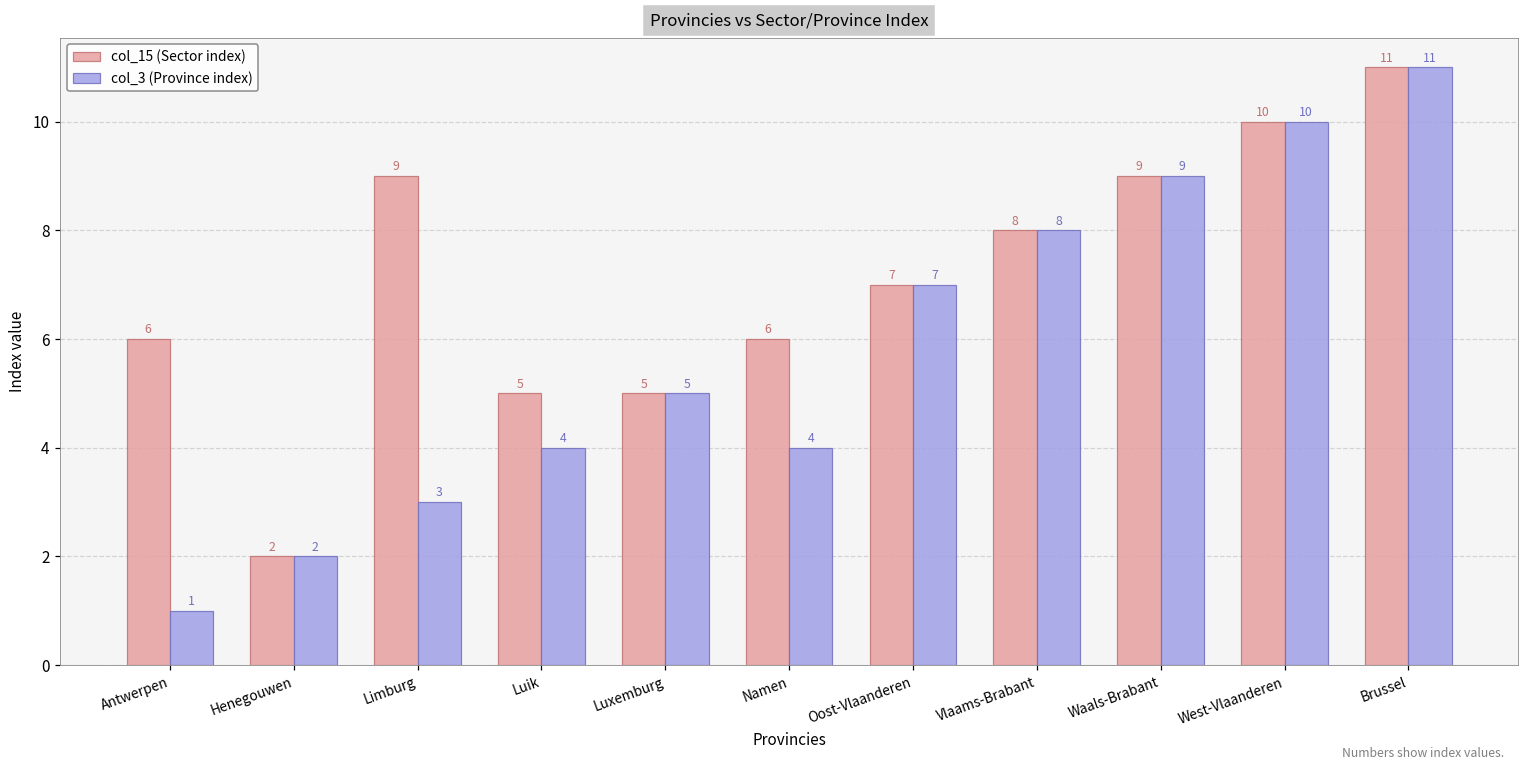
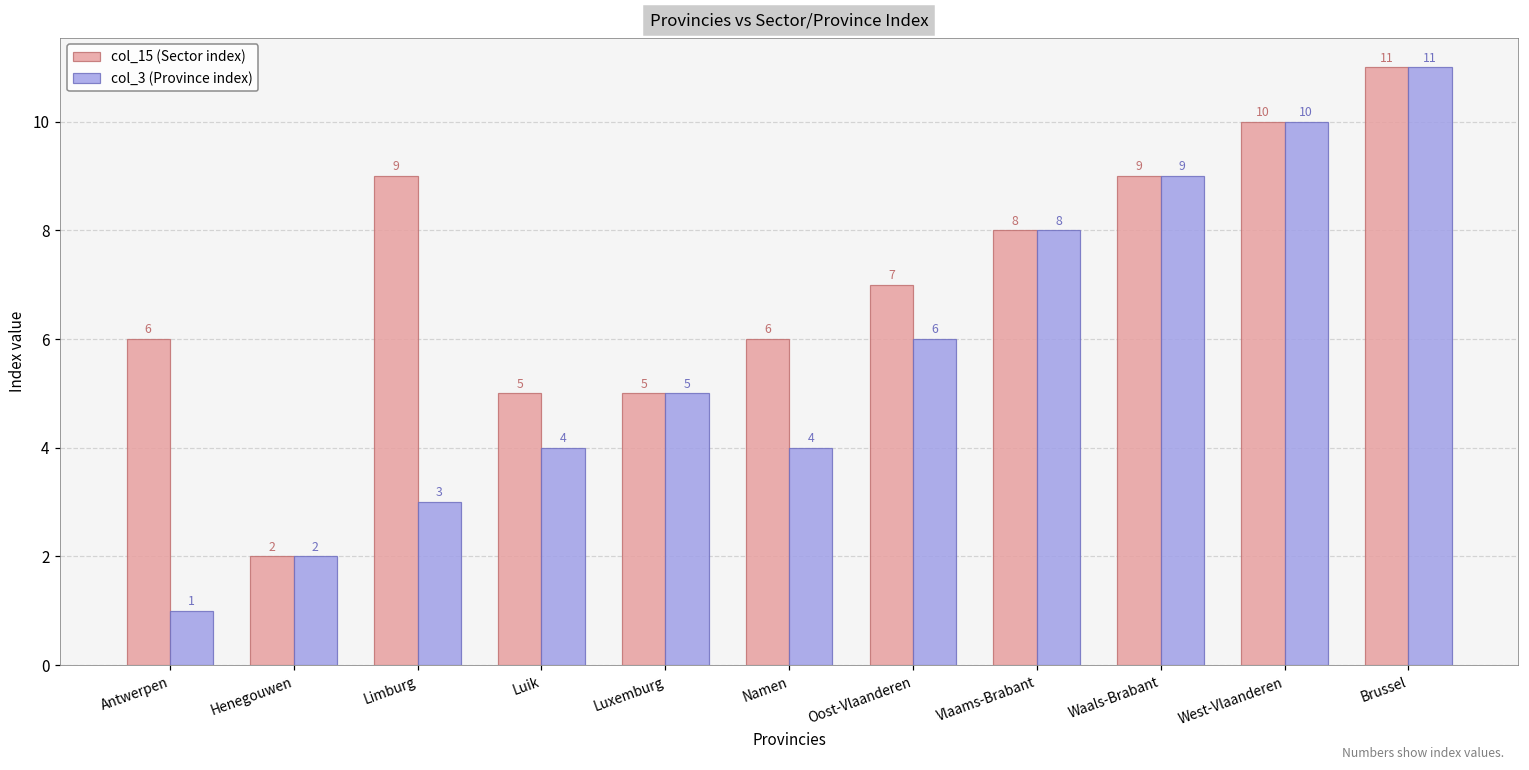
col_3 (Province index), Oost-Vlaanderen: 7 -> 6
